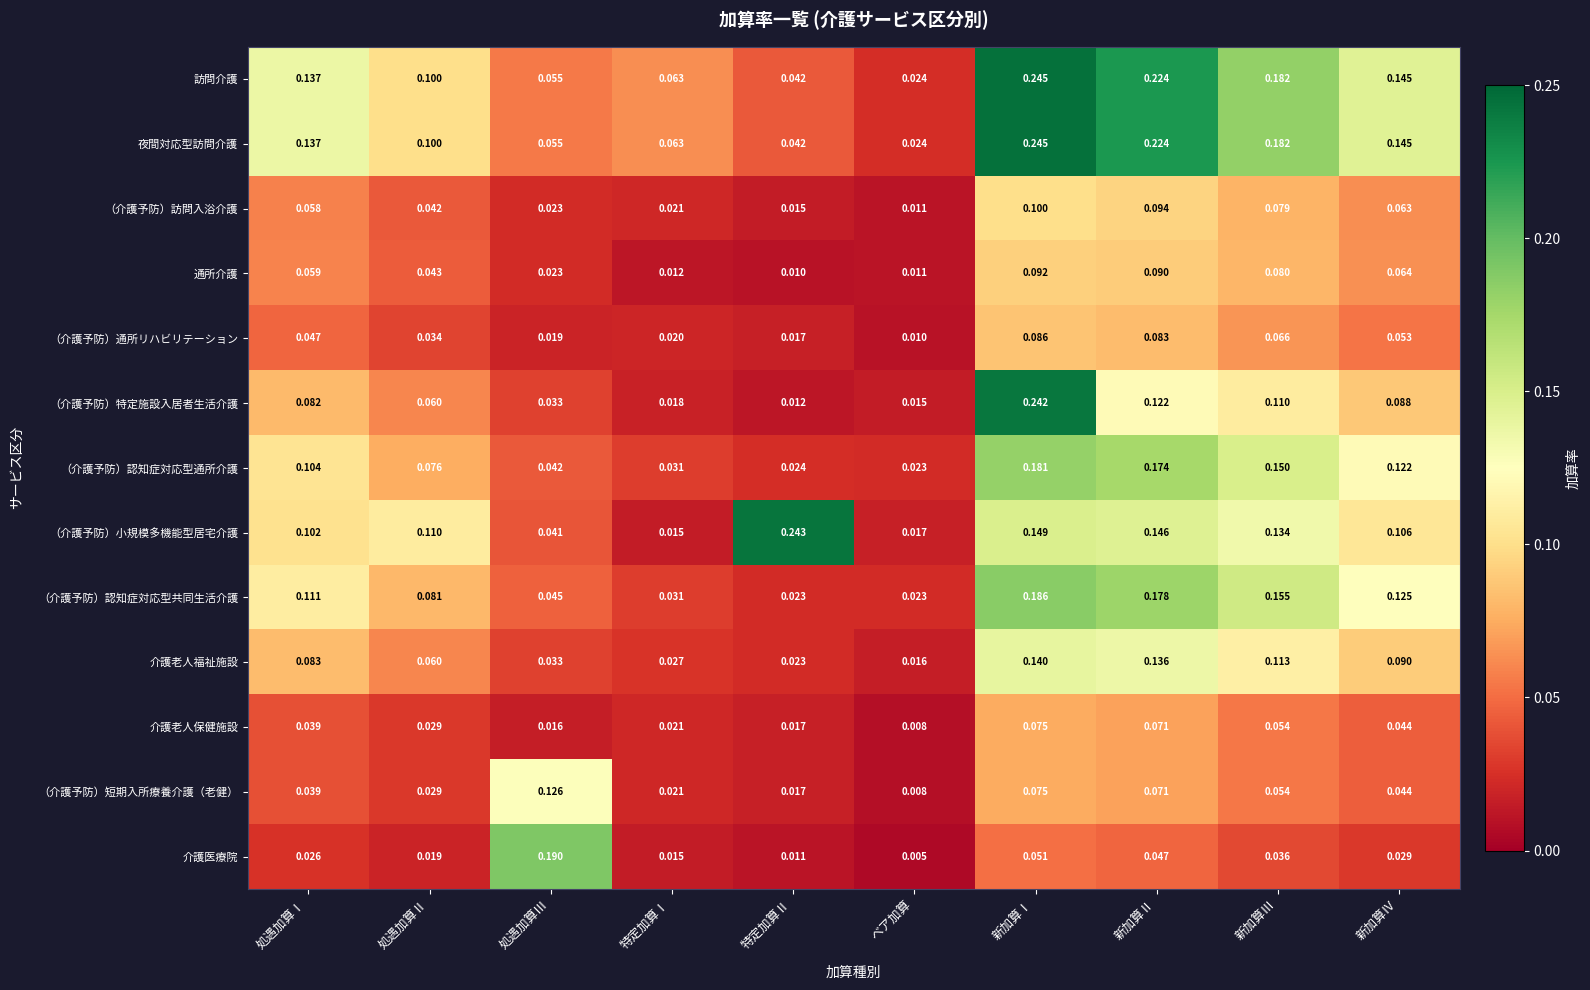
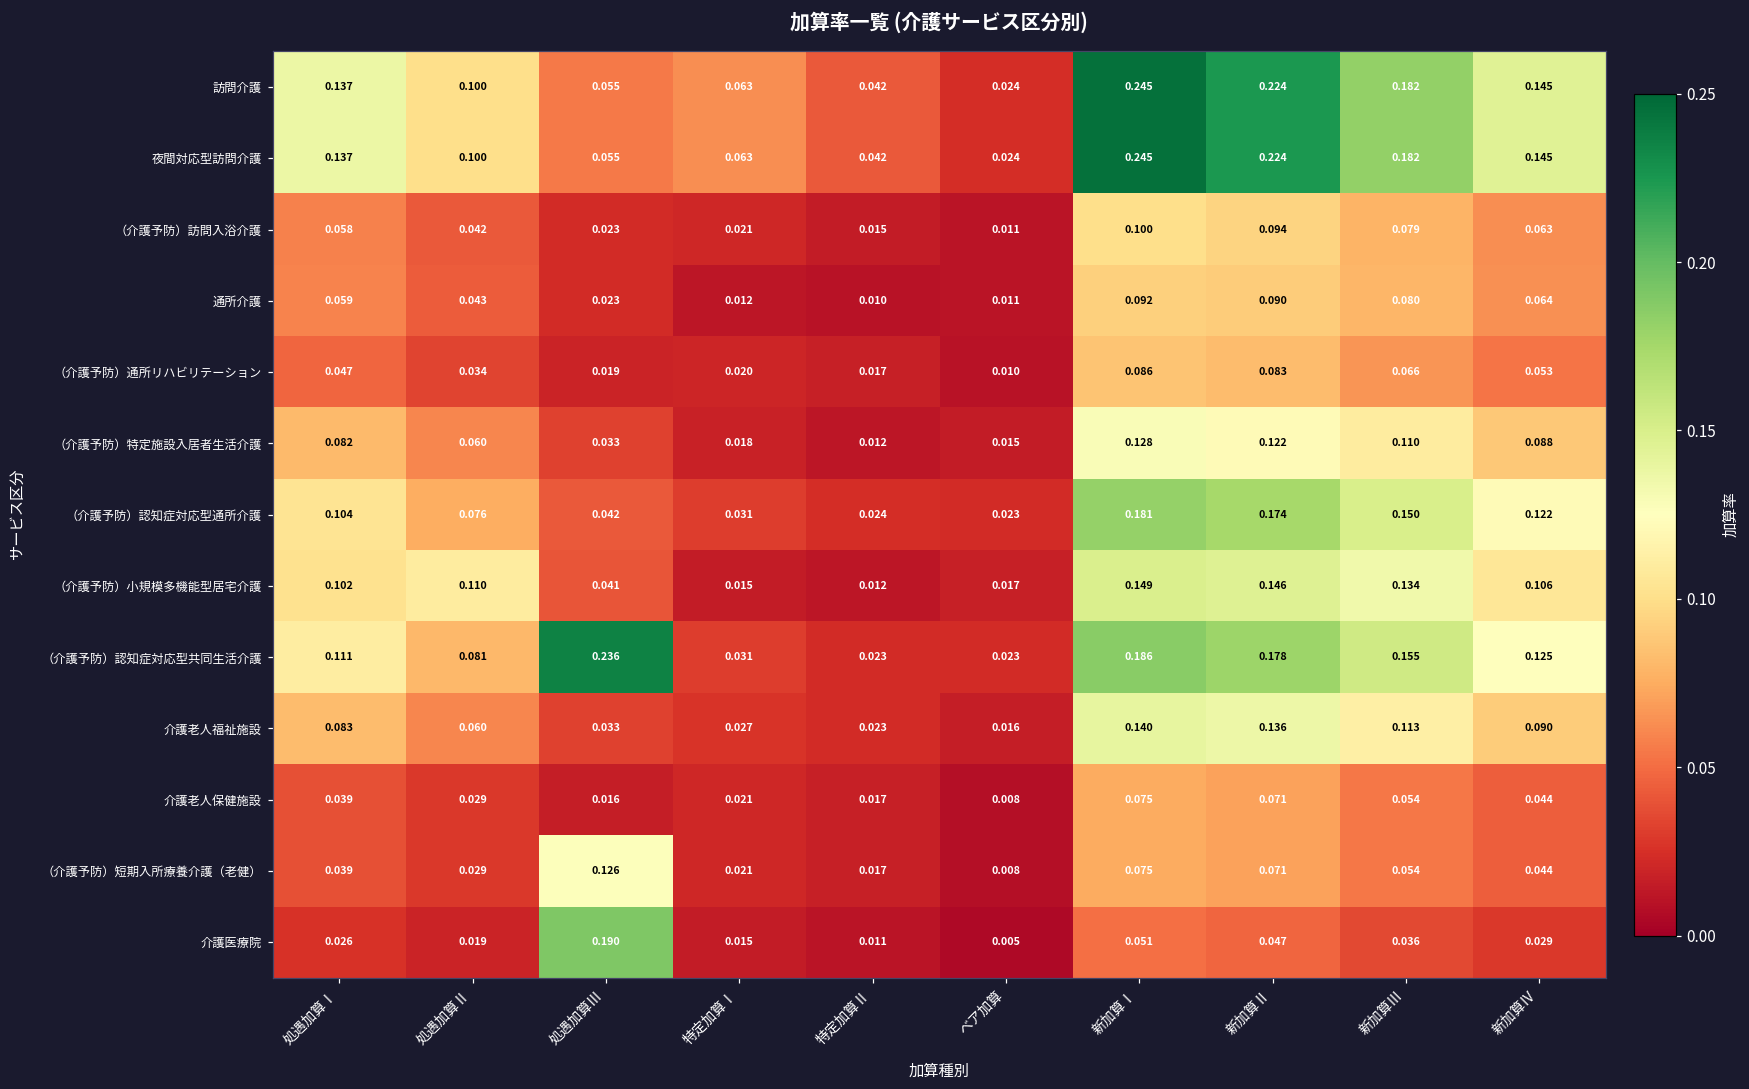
（介護予防）特定施設入居者生活介護, 新加算Ⅰ: 0.242 -> 0.128
（介護予防）小規模多機能型居宅介護, 特定加算Ⅱ: 0.243 -> 0.012
（介護予防）認知症対応型共同生活介護, 処遇加算Ⅲ: 0.045 -> 0.236
